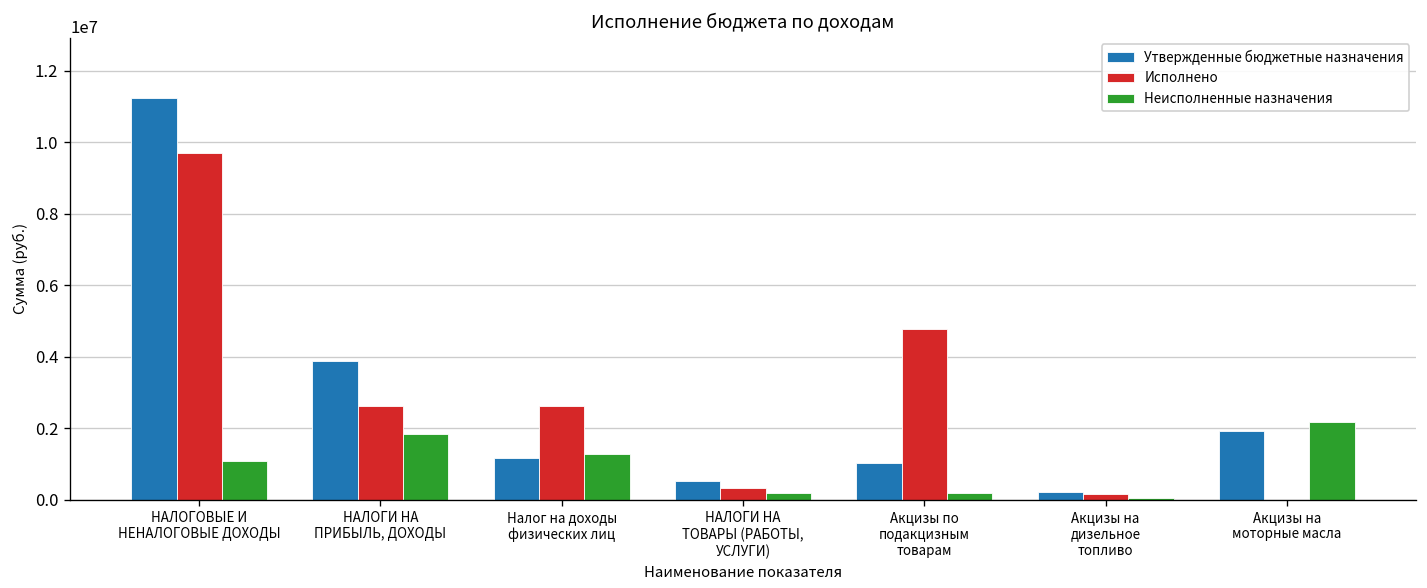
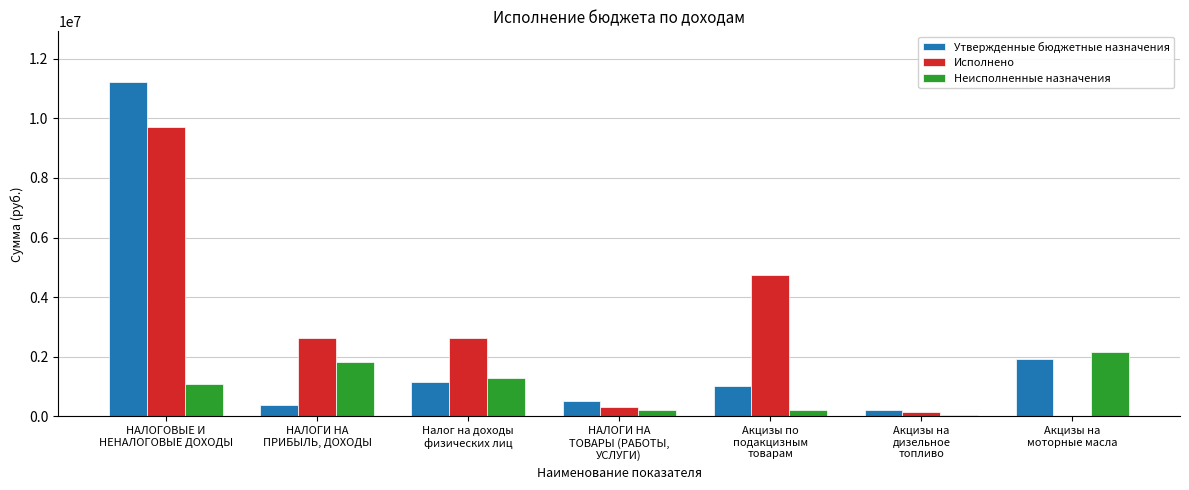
Утвержденные бюджетные назначения, НАЛОГИ НА ПРИБЫЛЬ, ДОХОДЫ: 3900000 -> 400000
